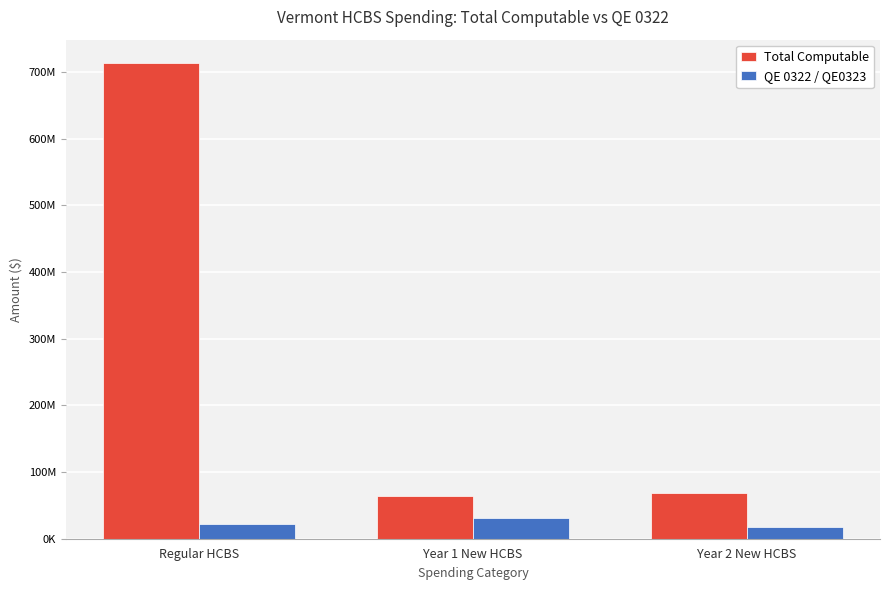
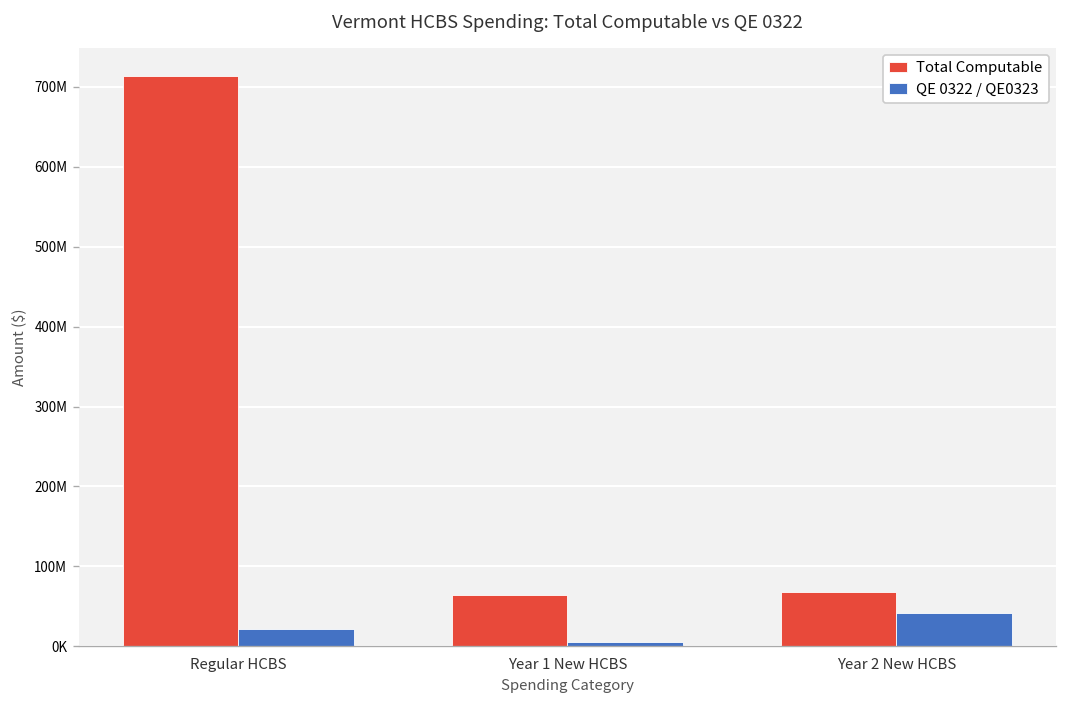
QE 0322 / QE0323, Year 1 New HCBS: 30000000 -> 10000000
QE 0322 / QE0323, Year 2 New HCBS: 20000000 -> 40000000
